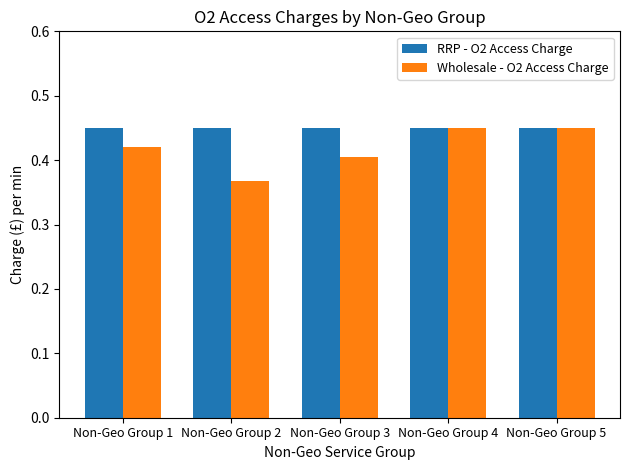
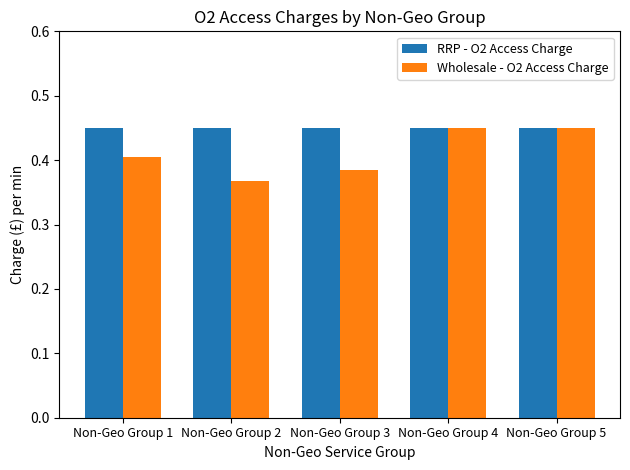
Wholesale - O2 Access Charge, Non-Geo Group 1: 0.42 -> 0.41
Wholesale - O2 Access Charge, Non-Geo Group 3: 0.41 -> 0.38
